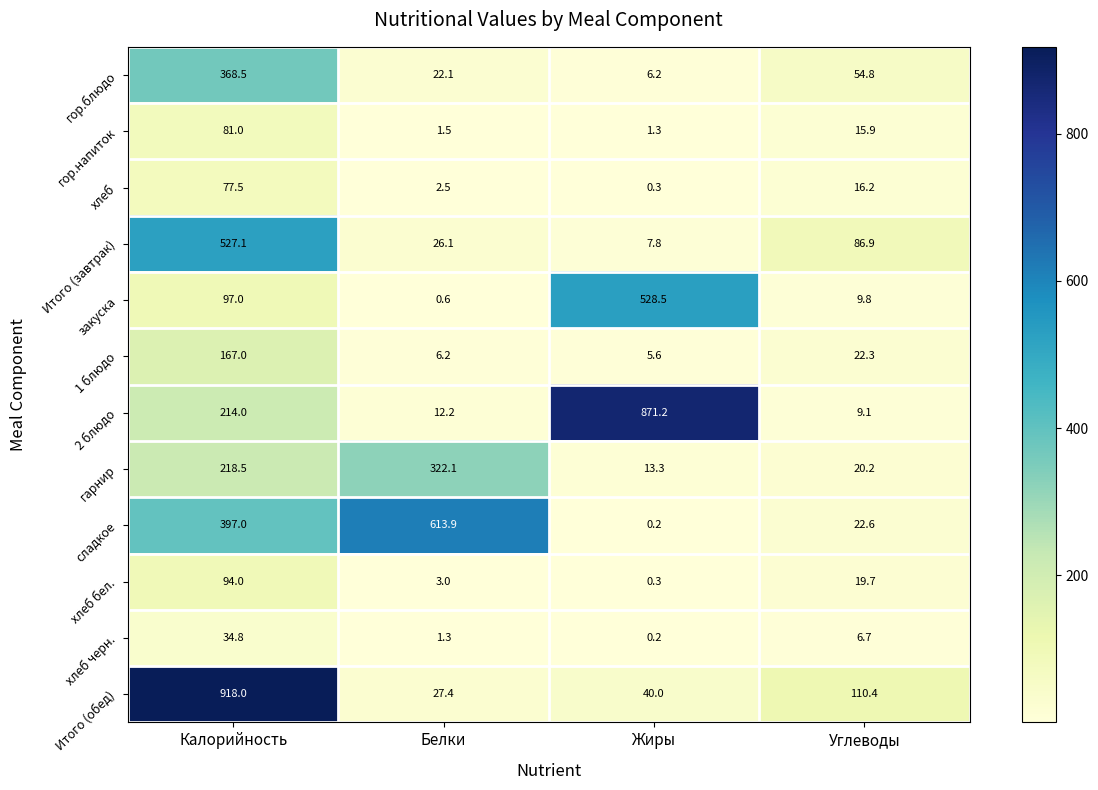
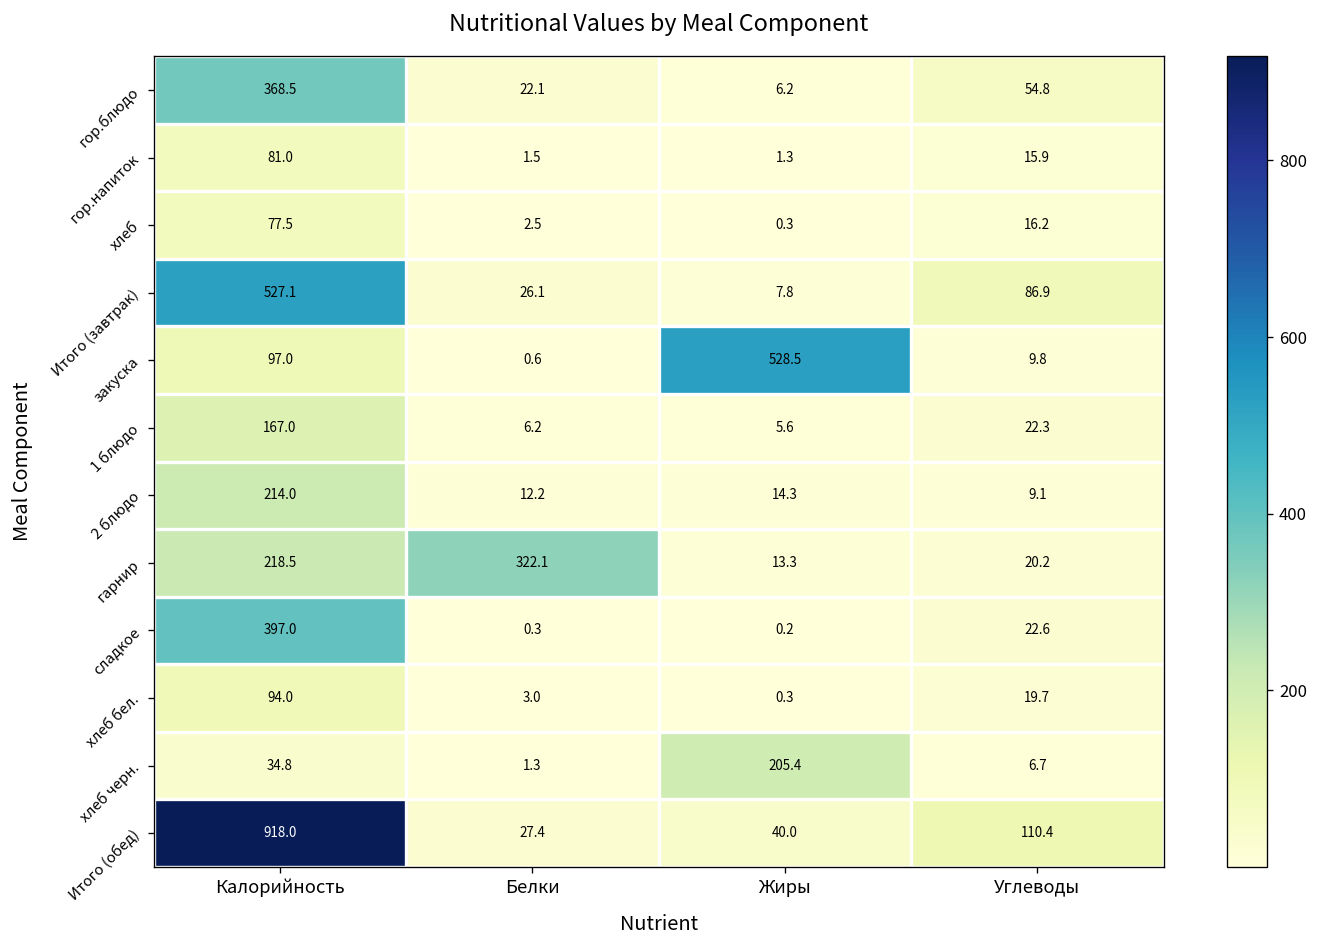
2 блюдо, Жиры: 871.2 -> 14.3
сладкое, Белки: 613.9 -> 0.3
хлеб черн., Жиры: 0.2 -> 205.4
